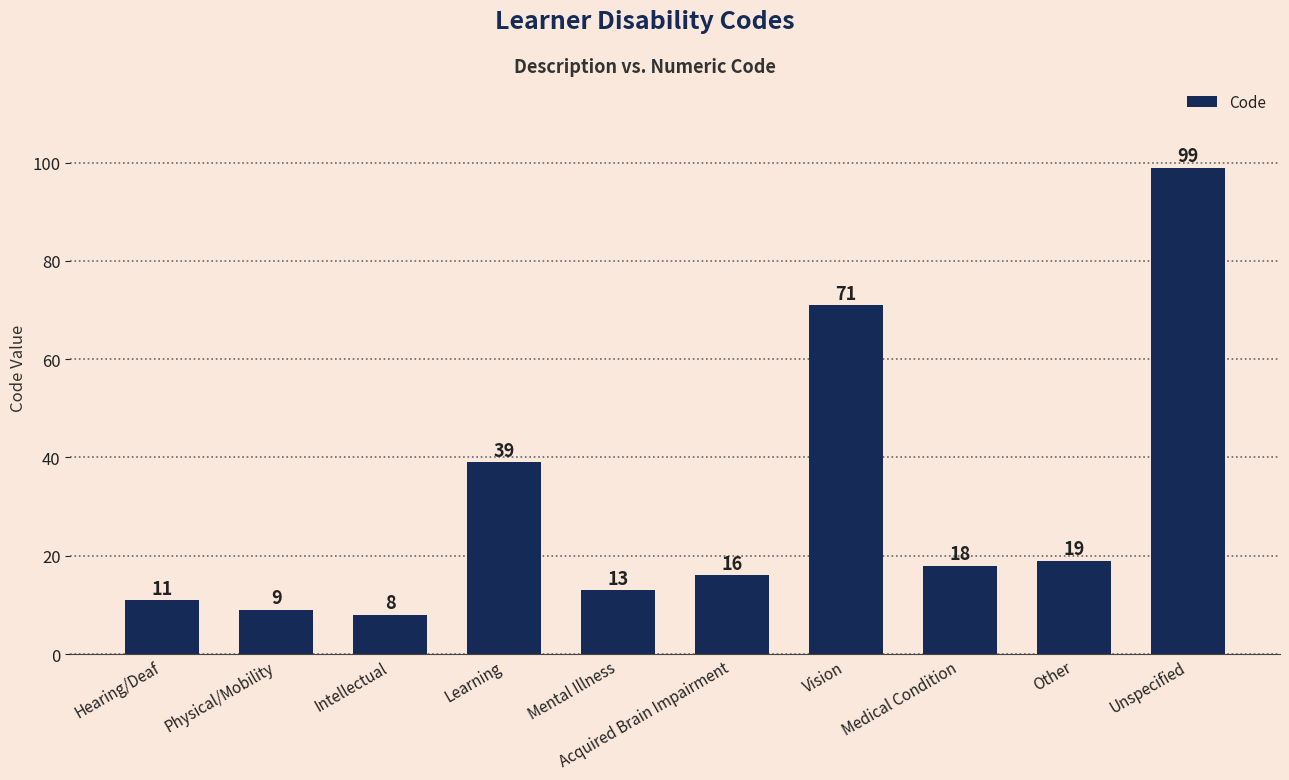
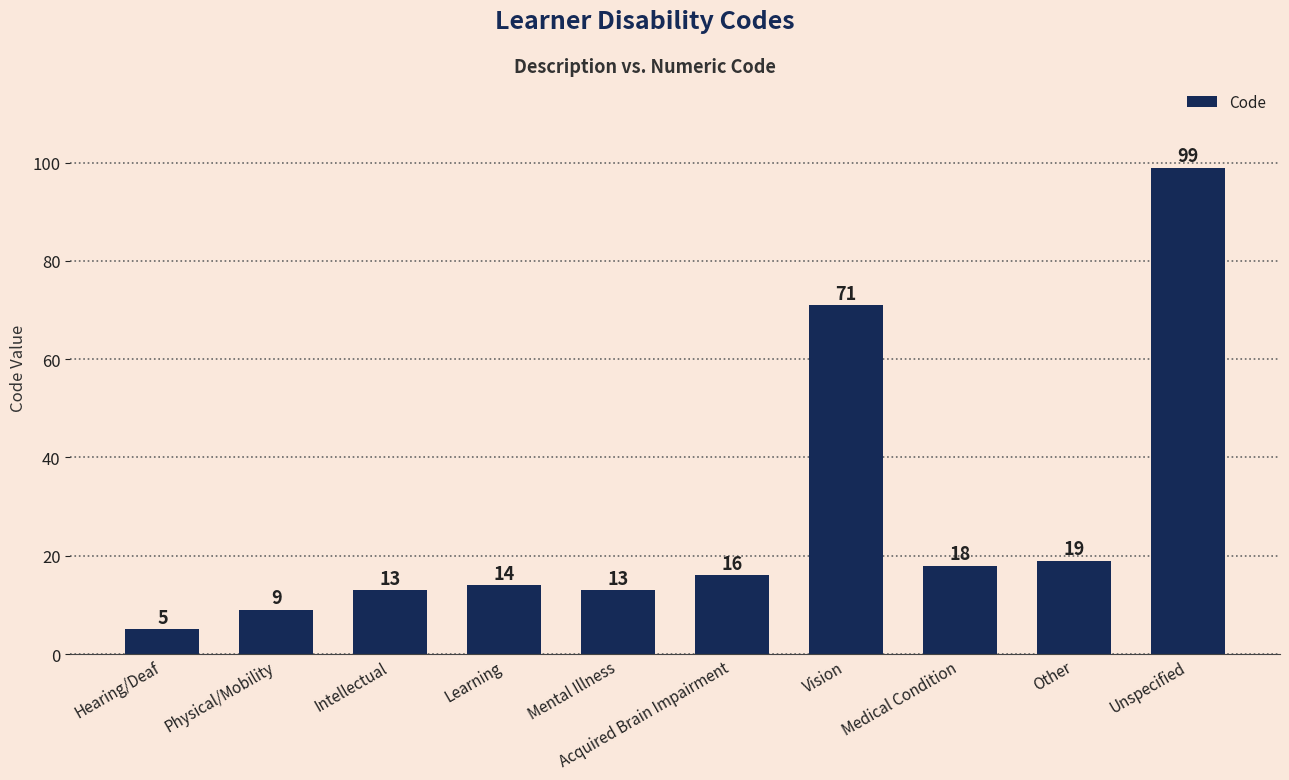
Hearing/Deaf: 11 -> 5
Intellectual: 8 -> 13
Learning: 39 -> 14
